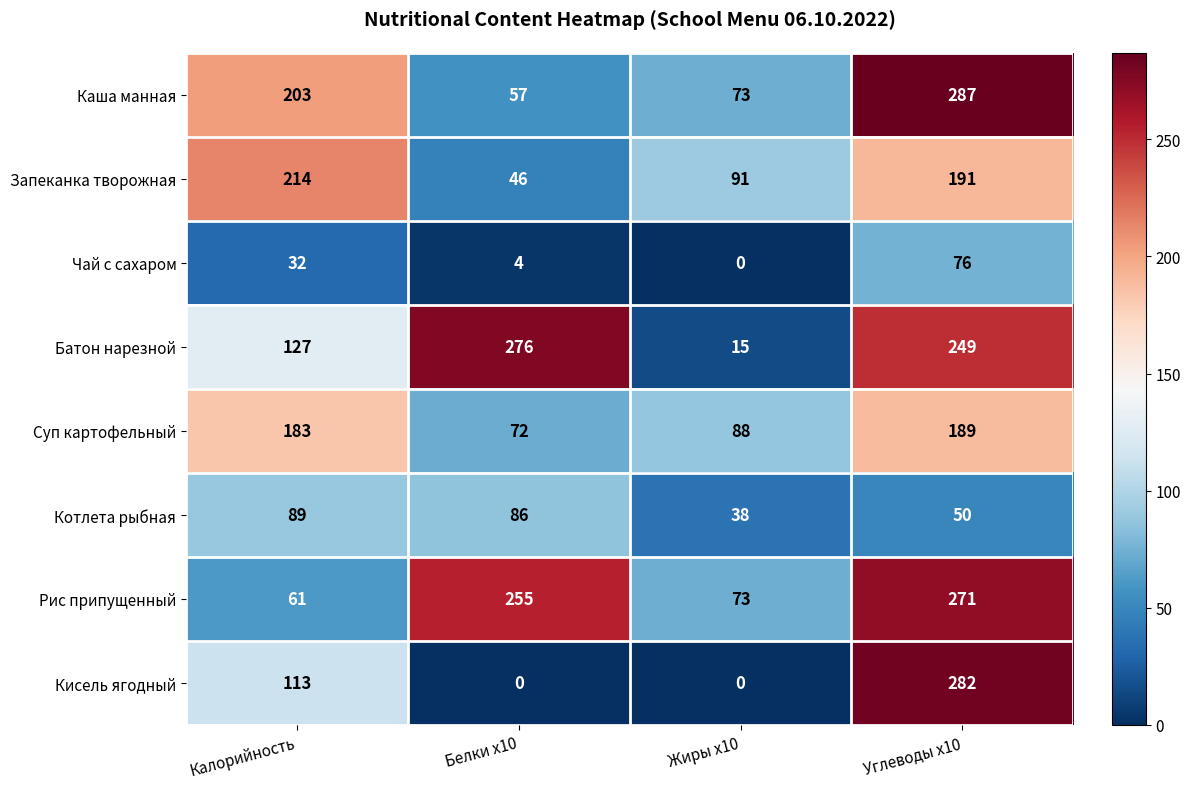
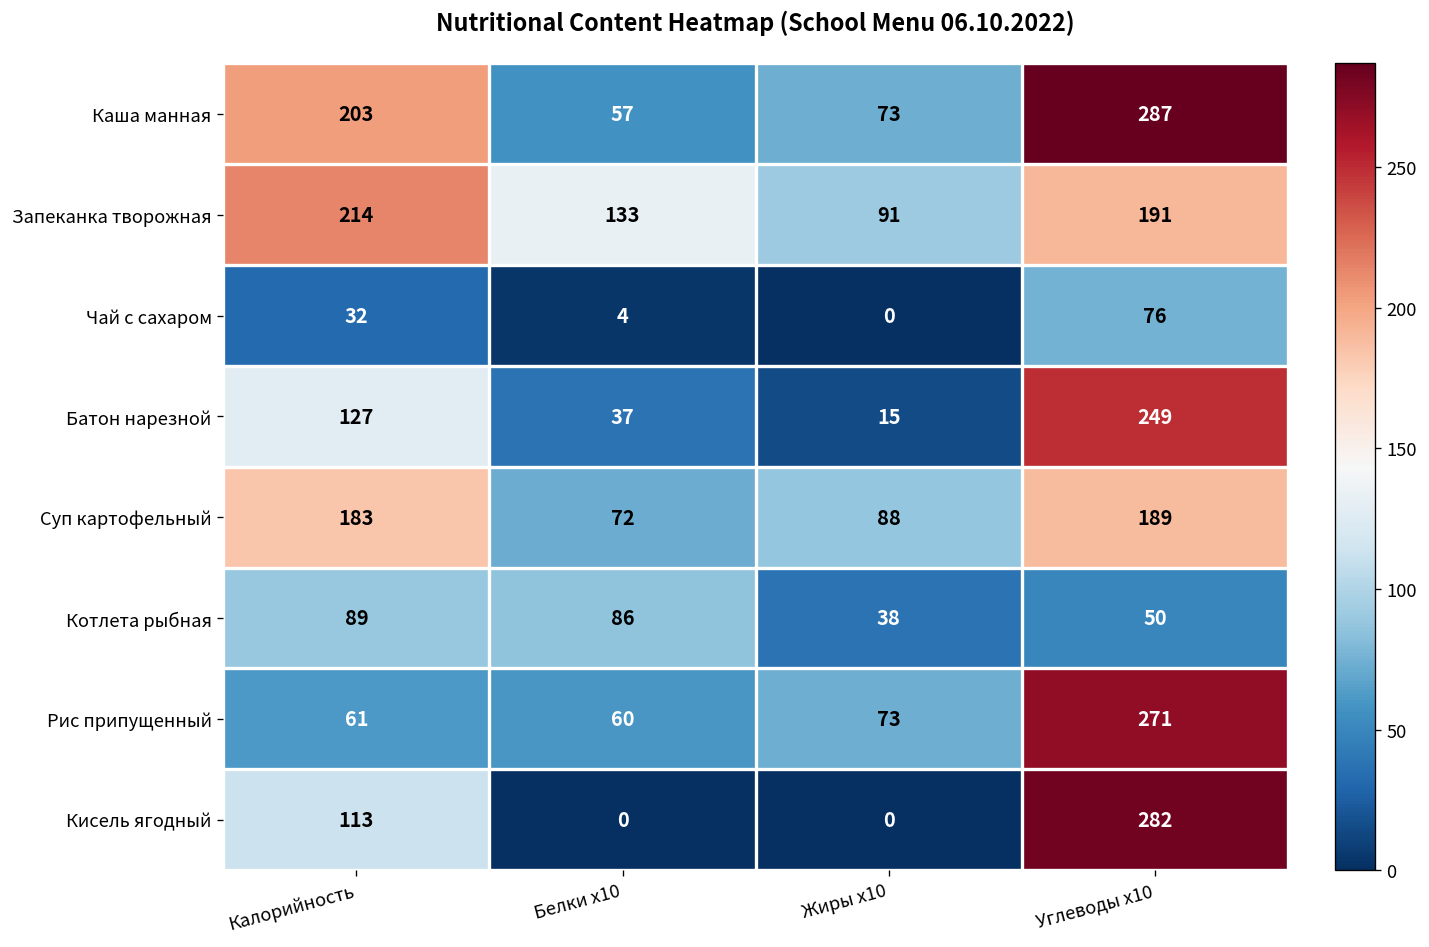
Запеканка творожная, Белки x10: 46 -> 133
Батон нарезной, Белки x10: 276 -> 37
Рис припущенный, Белки x10: 255 -> 60
